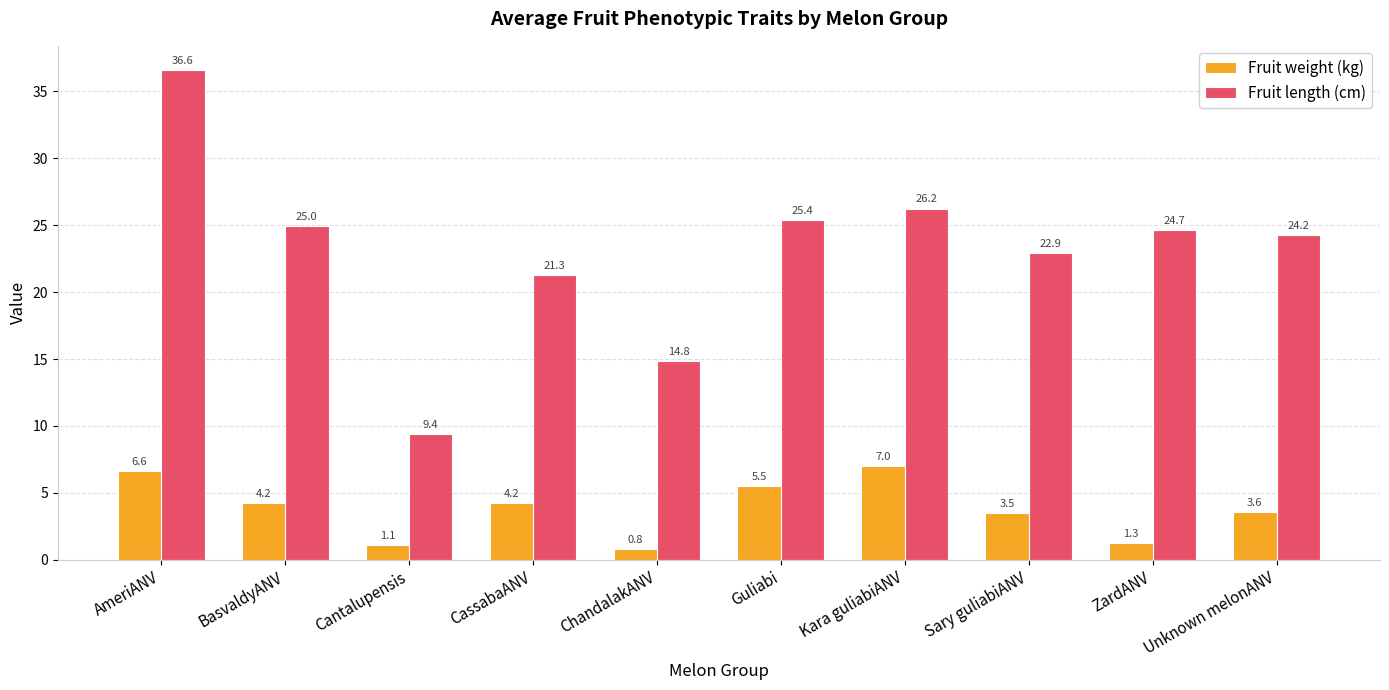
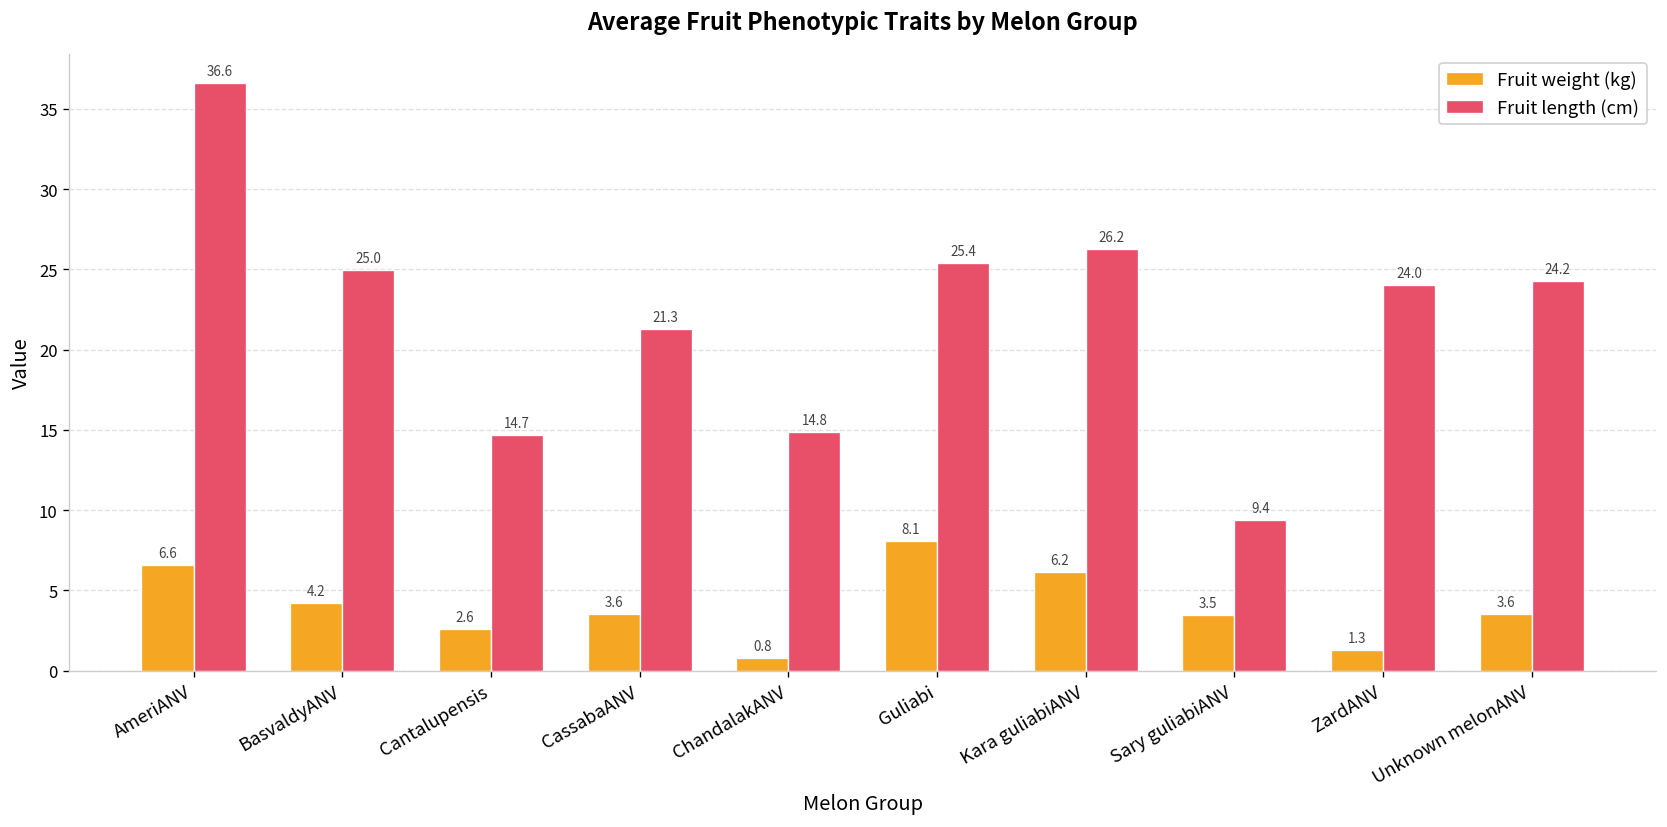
Fruit weight (kg), Cantalupensis: 1.1 -> 2.6
Fruit length (cm), Cantalupensis: 9.4 -> 14.7
Fruit weight (kg), CassabaANV: 4.2 -> 3.6
Fruit weight (kg), Guliabi: 5.5 -> 8.1
Fruit weight (kg), Kara guliabiANV: 7.0 -> 6.2
Fruit length (cm), Sary guliabiANV: 22.9 -> 9.4
Fruit length (cm), ZardANV: 24.7 -> 24.0
